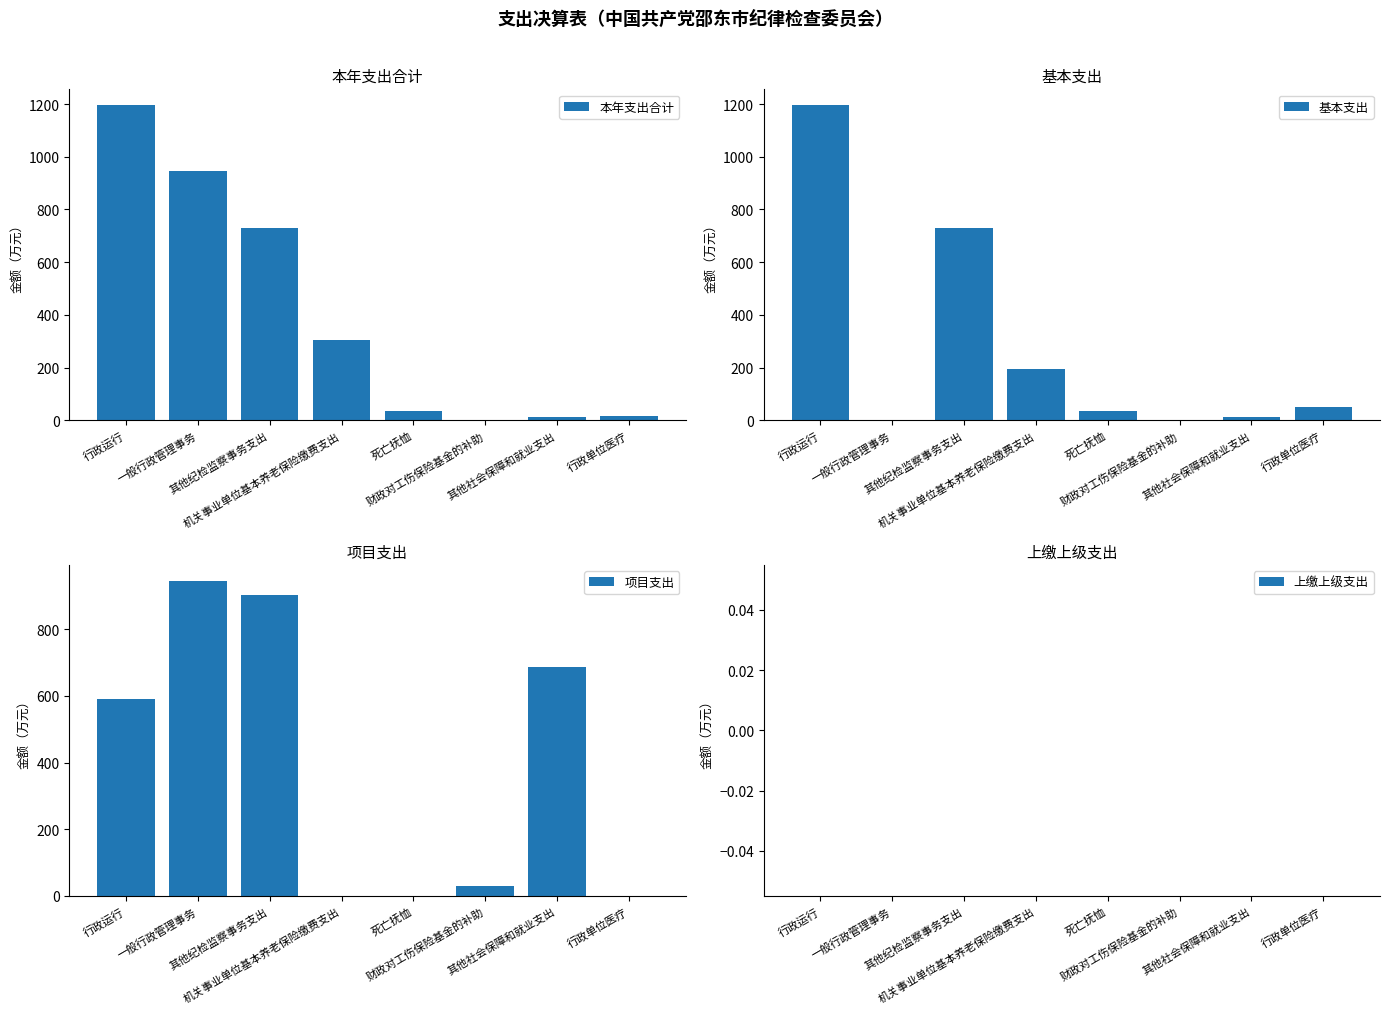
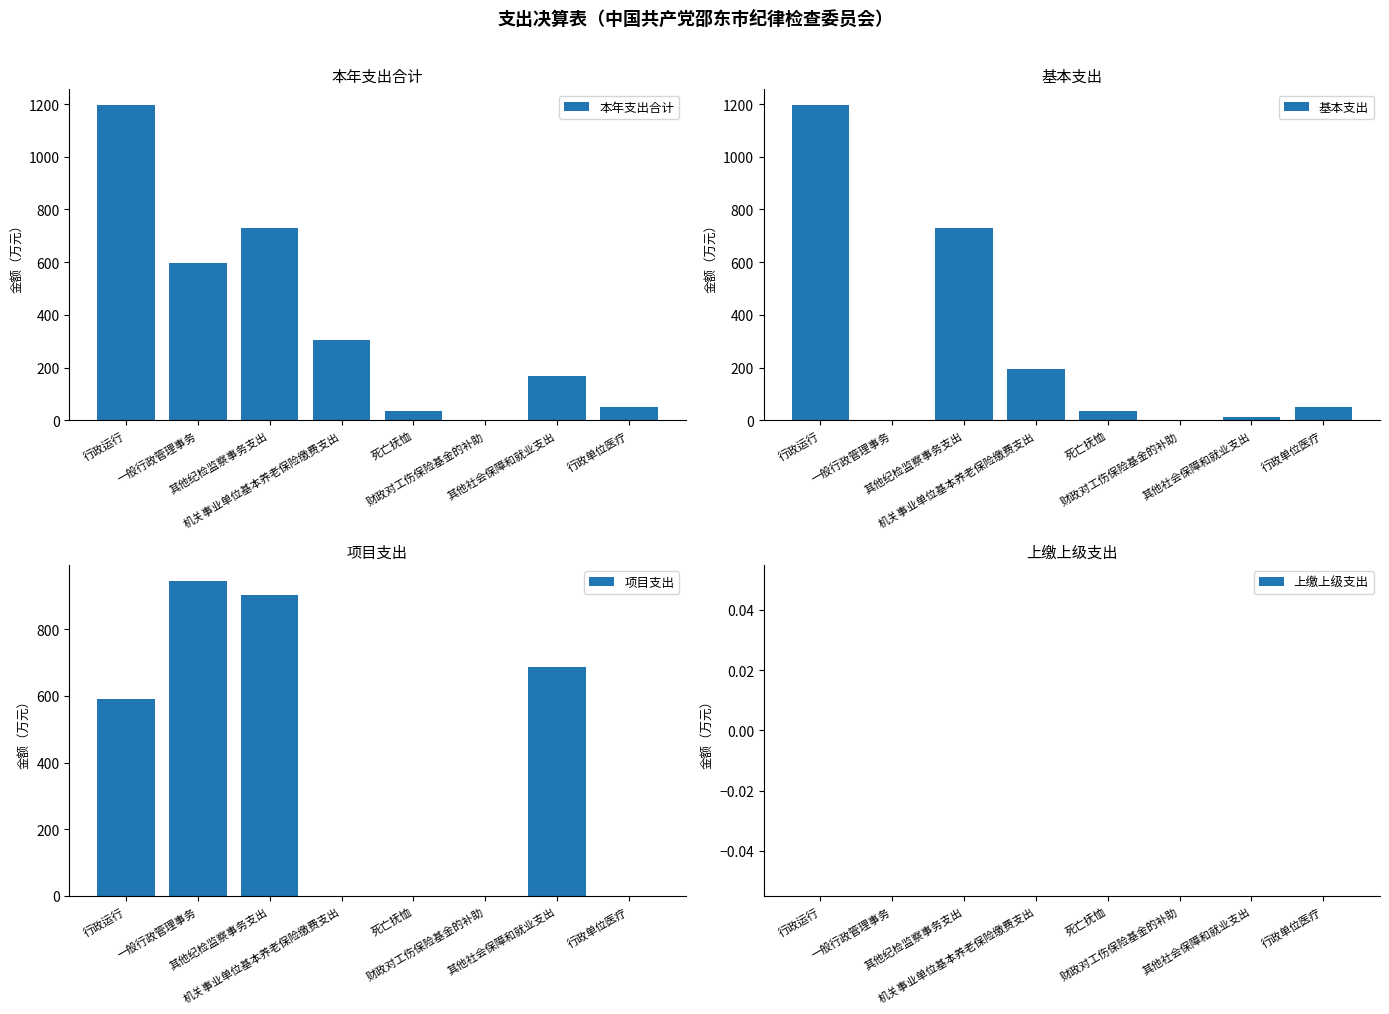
本年支出合计, 一般行政管理事务: 950 -> 600
本年支出合计, 其他社会保障和就业支出: 10 -> 170
本年支出合计, 行政单位医疗: 20 -> 50
项目支出, 财政对工伤保险基金的补助: 30 -> 0
